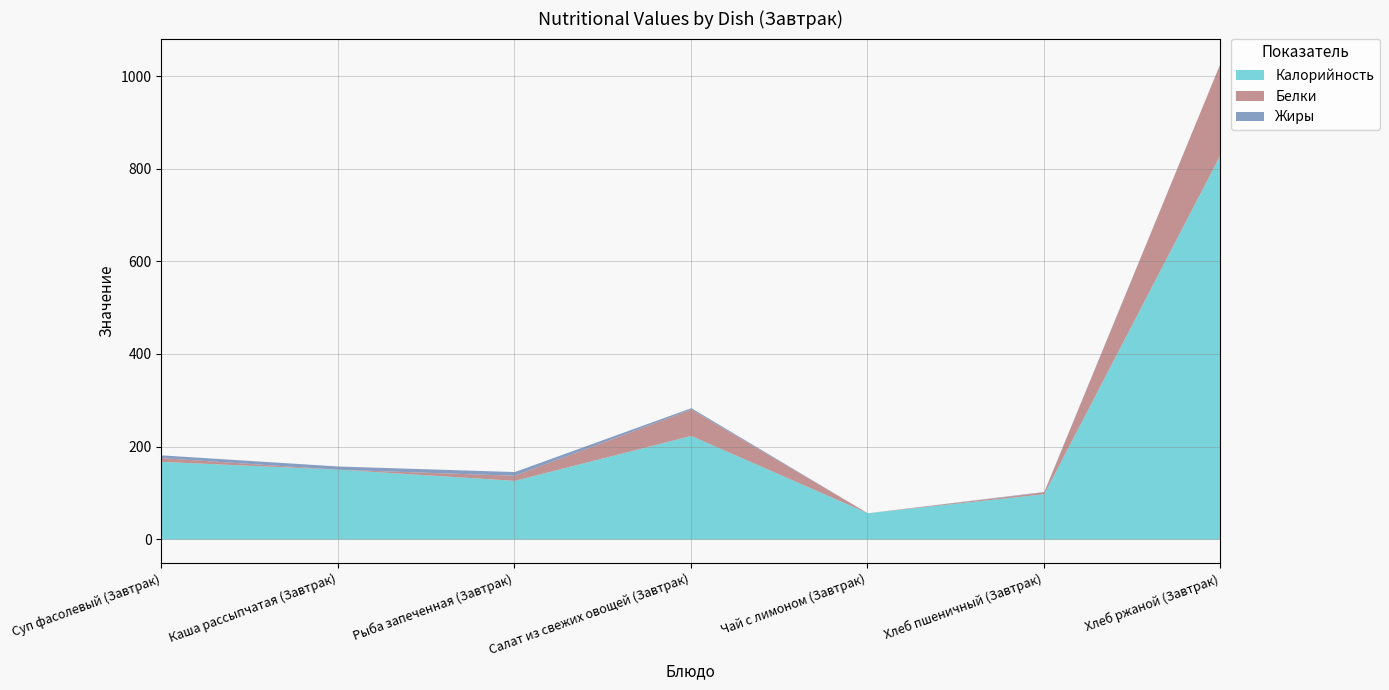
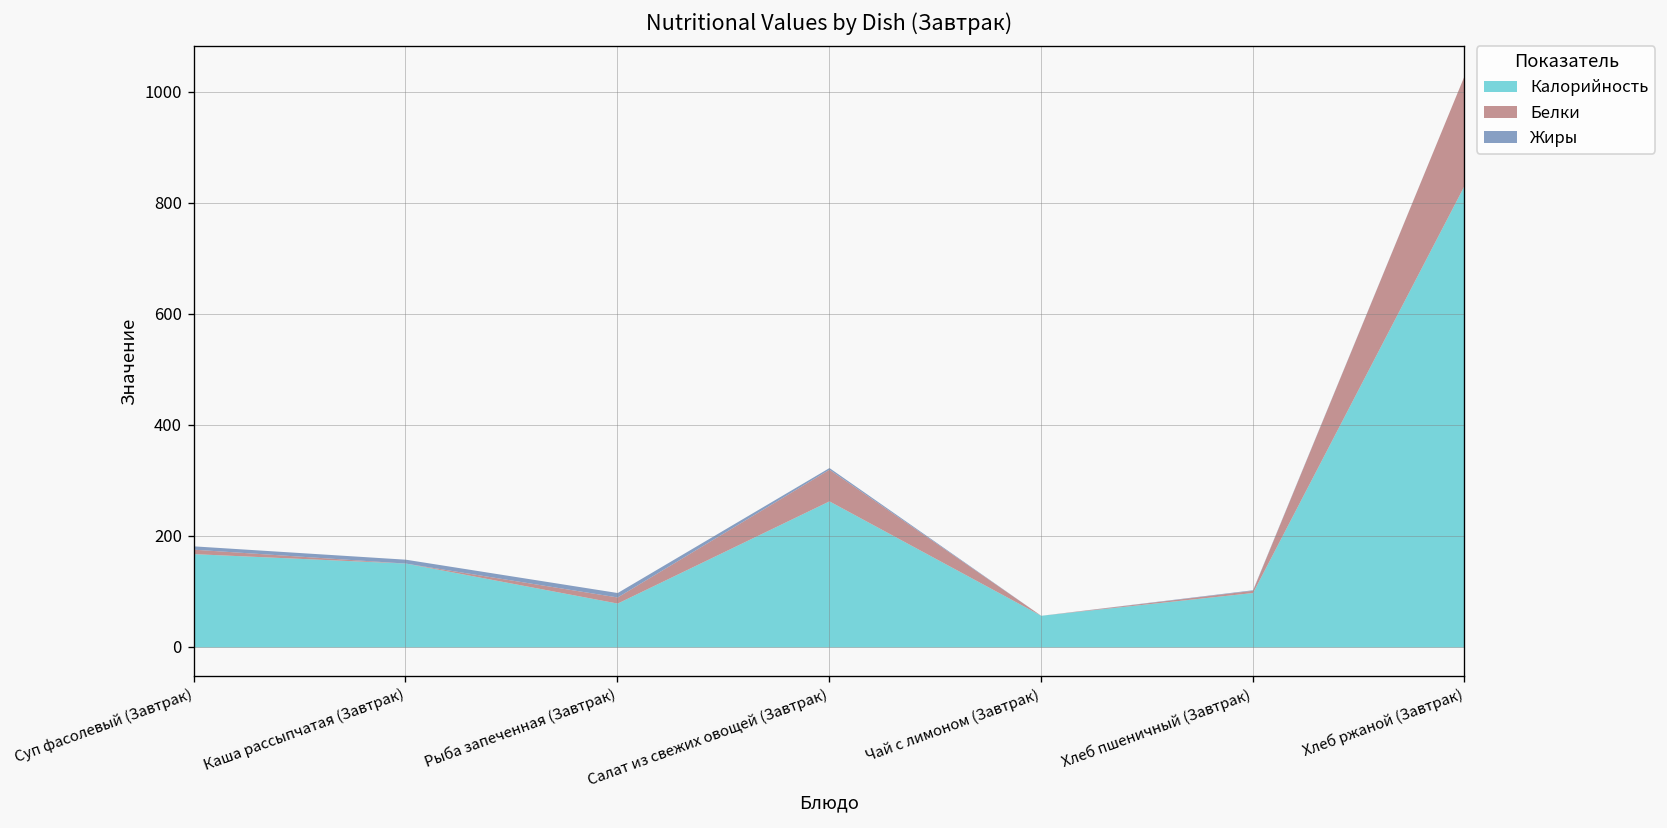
Калорийность, Рыба запеченная (Завтрак): 130 -> 80
Калорийность, Салат из свежих овощей (Завтрак): 220 -> 260
